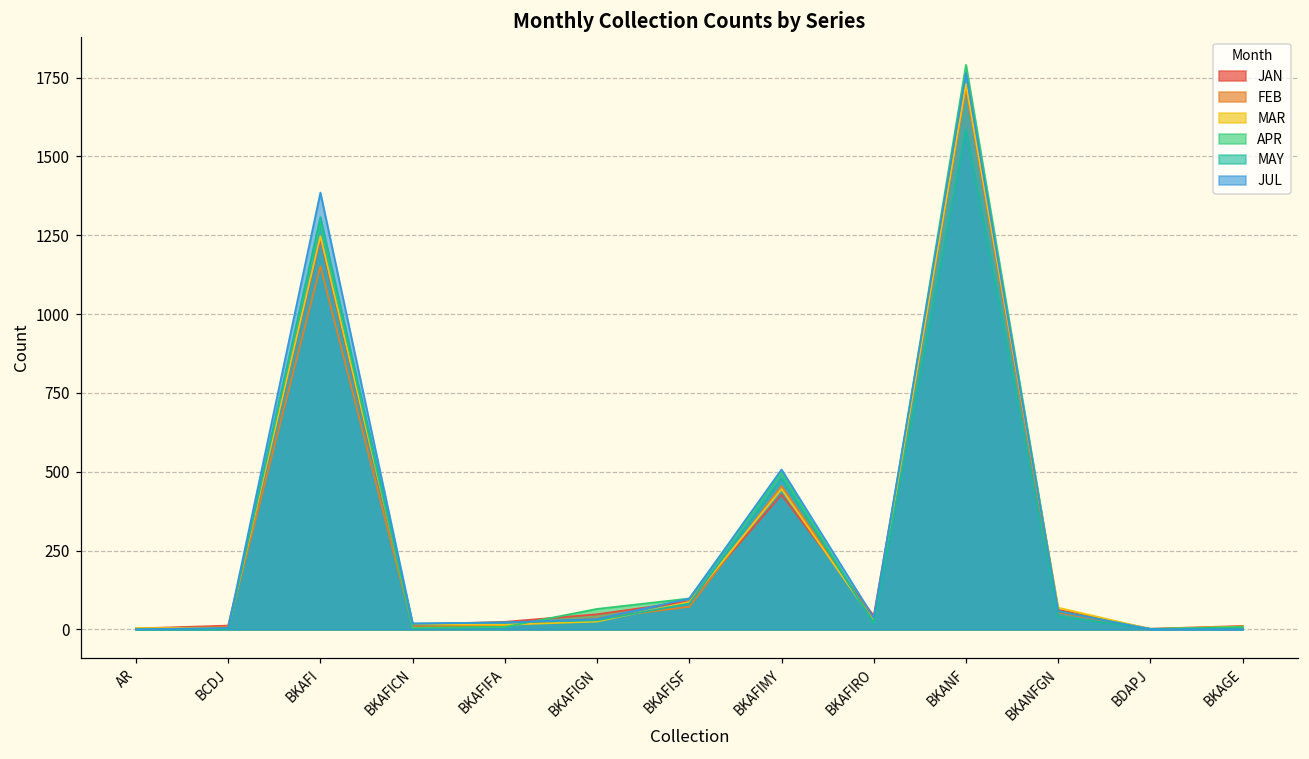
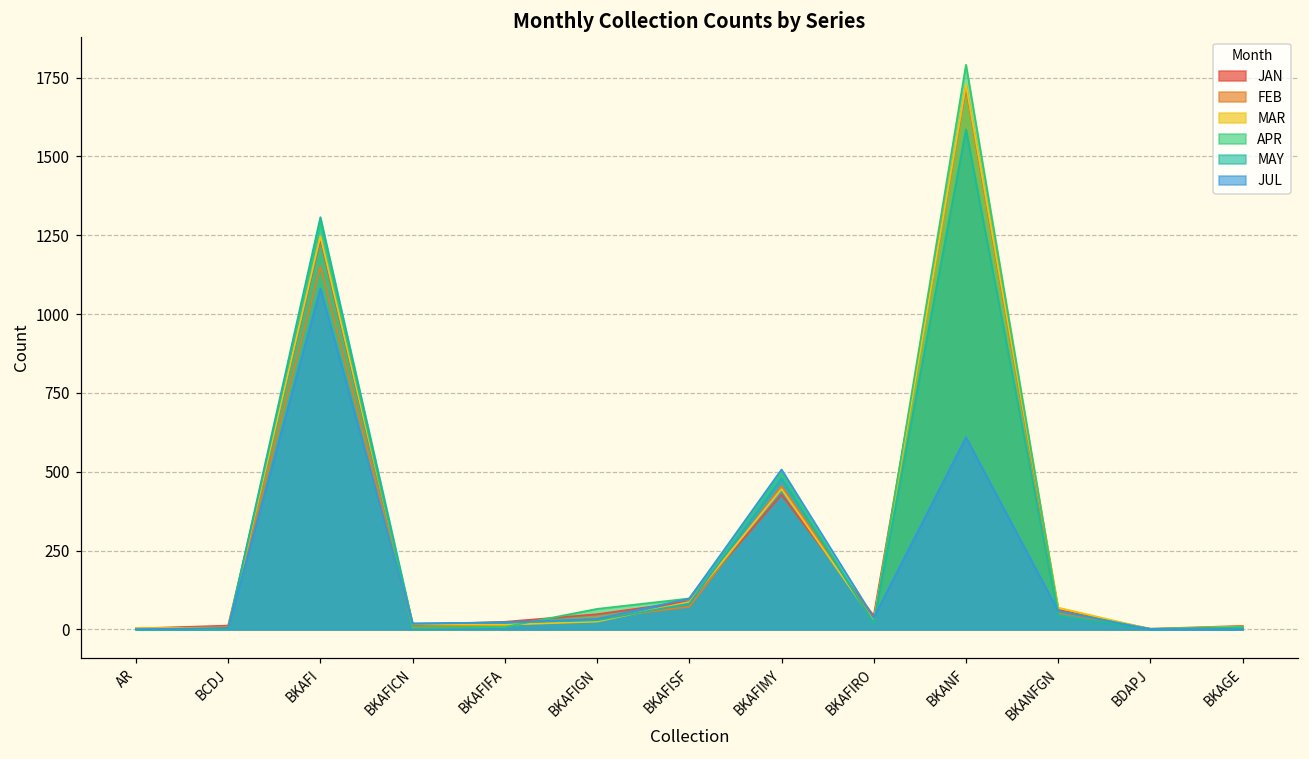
JUL, BKAFI: 1390 -> 1080
JUL, BKANF: 1760 -> 610
